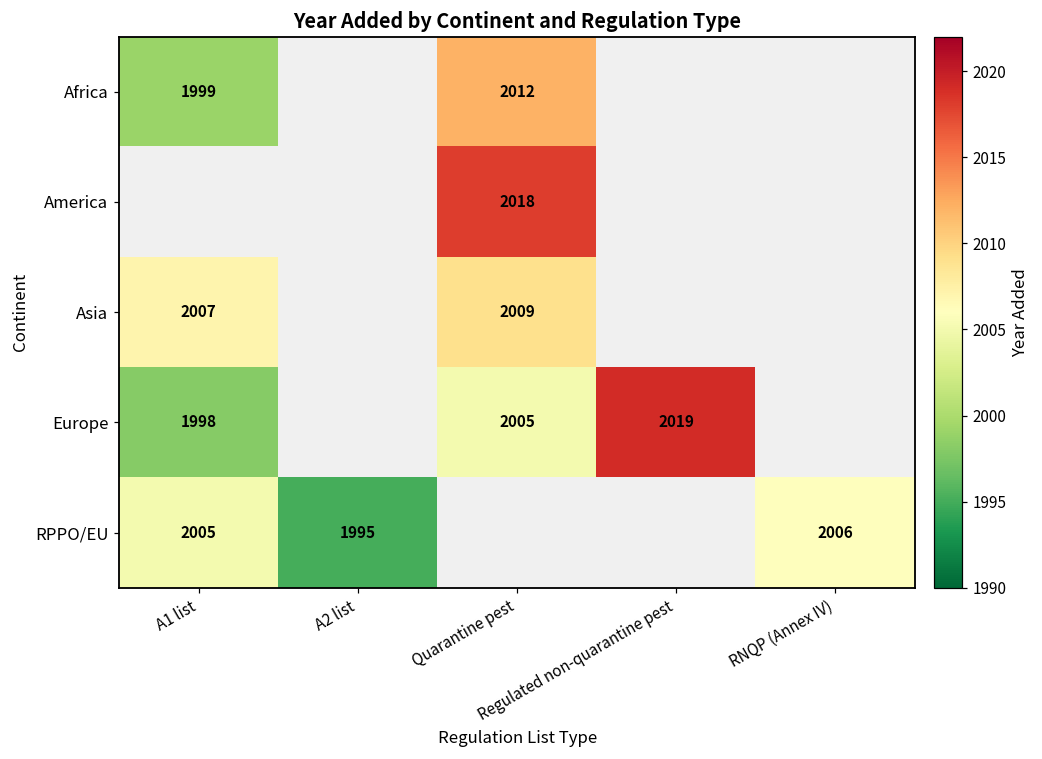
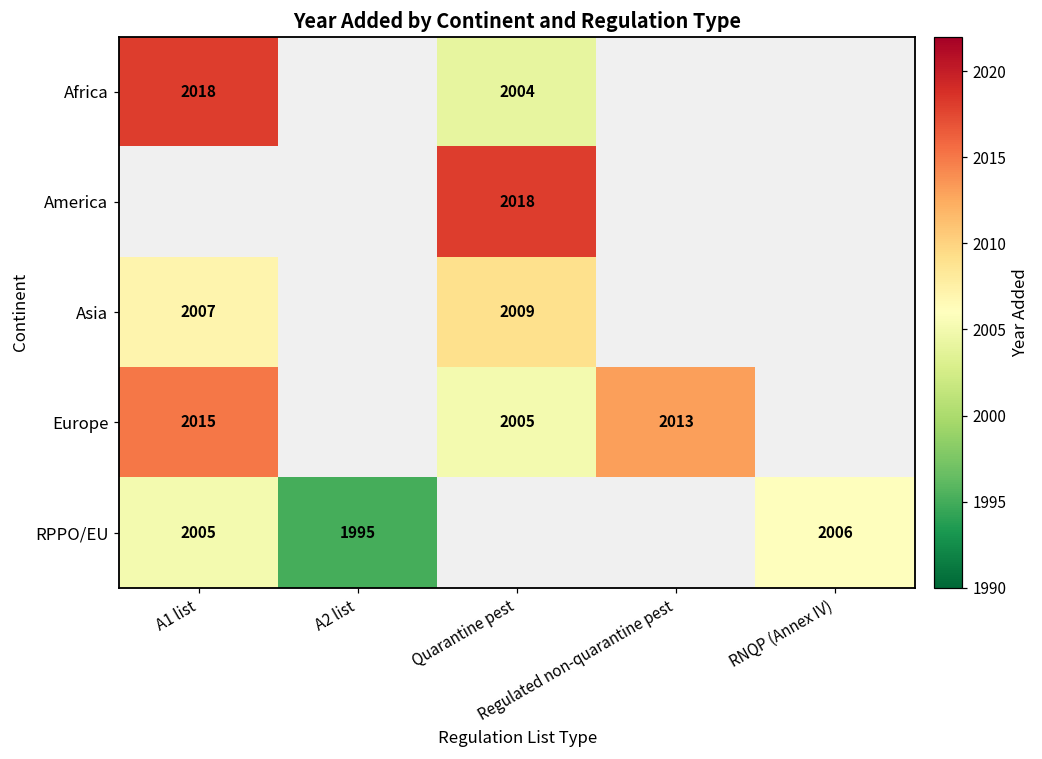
Africa, A1 list: 1999 -> 2018
Africa, Quarantine pest: 2012 -> 2004
Europe, A1 list: 1998 -> 2015
Europe, Regulated non-quarantine pest: 2019 -> 2013
